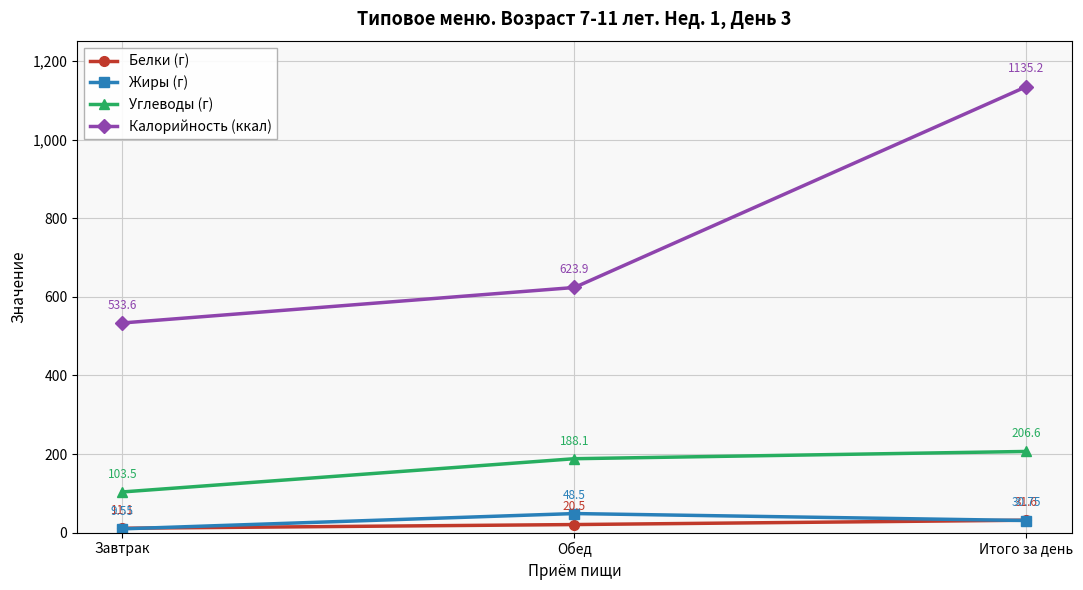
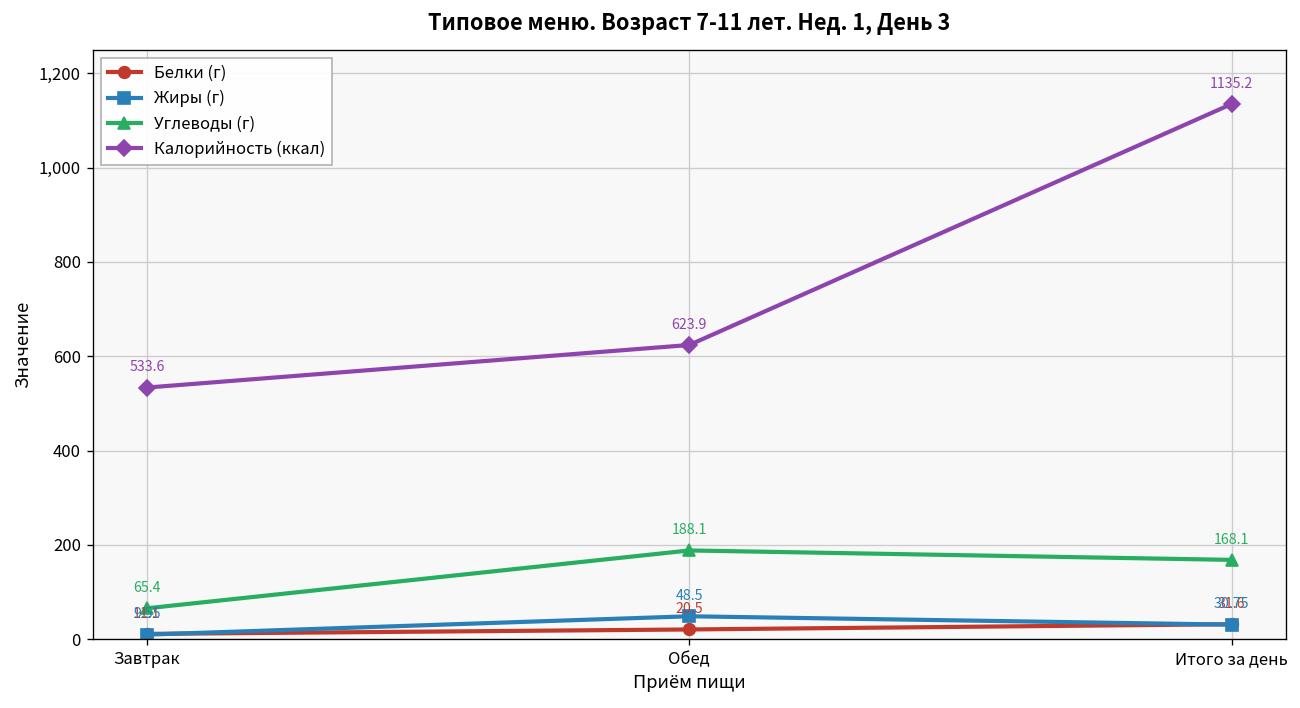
Углеводы (г), Завтрак: 103.5 -> 65.4
Углеводы (г), Итого за день: 206.6 -> 168.1
